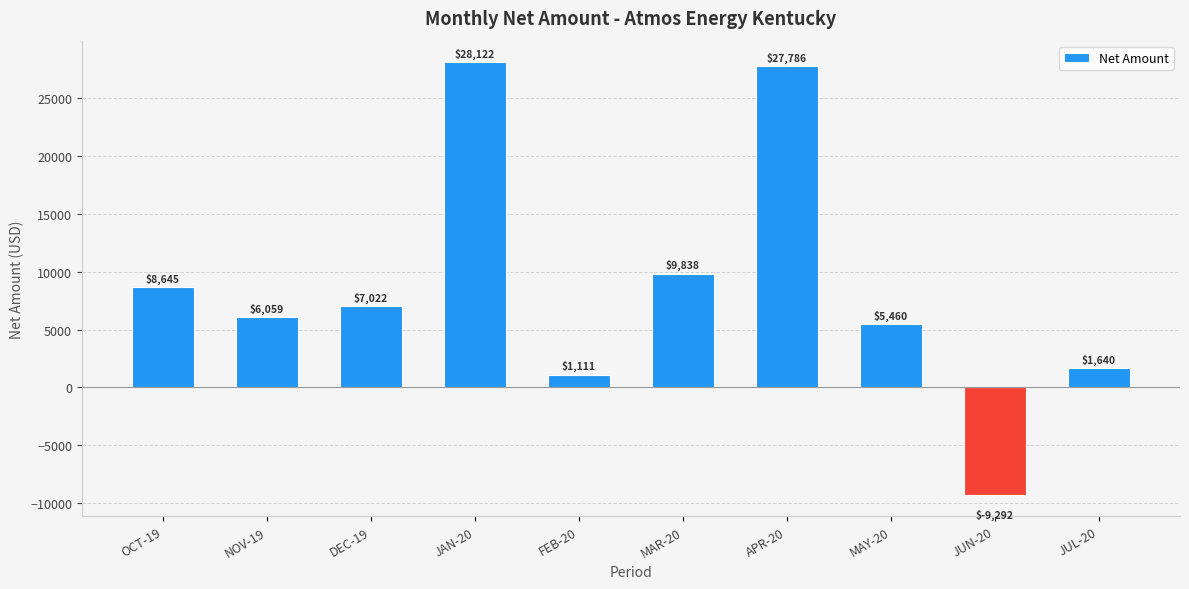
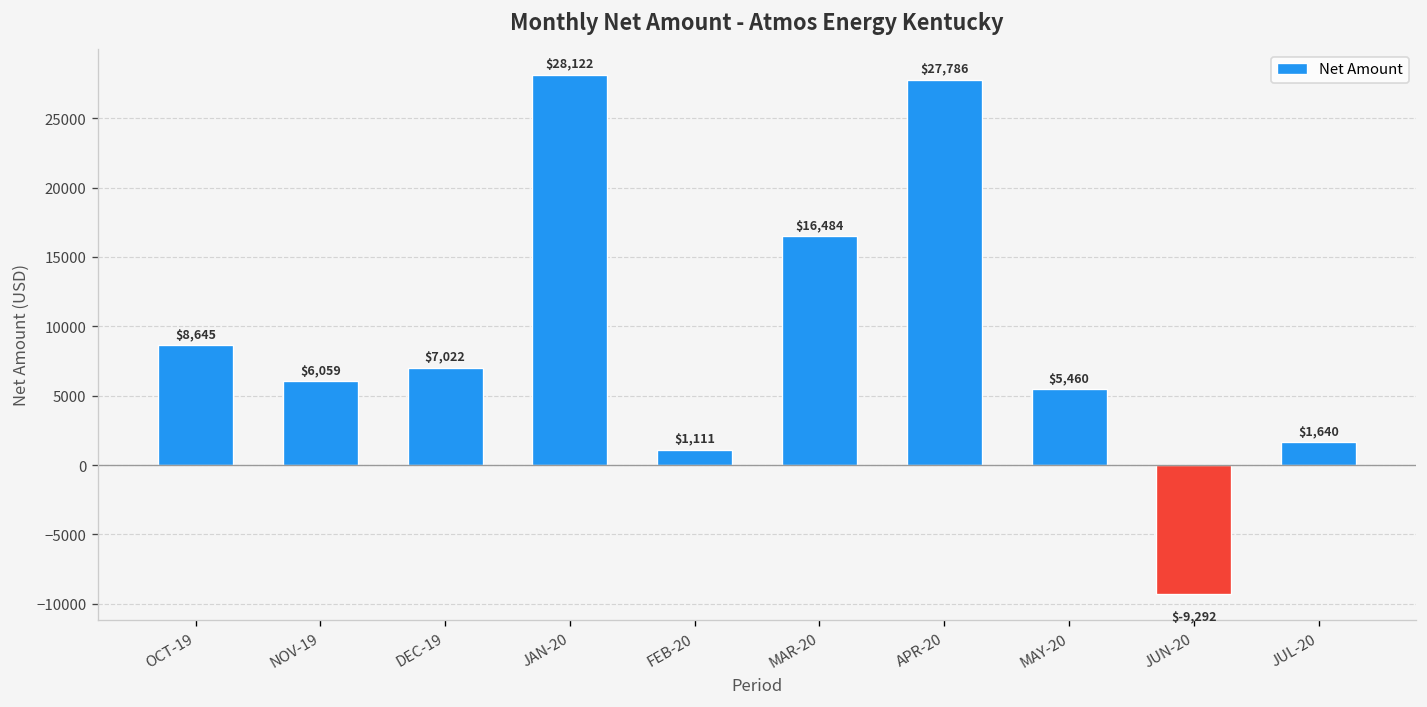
MAR-20: $9,838 -> $16,484
